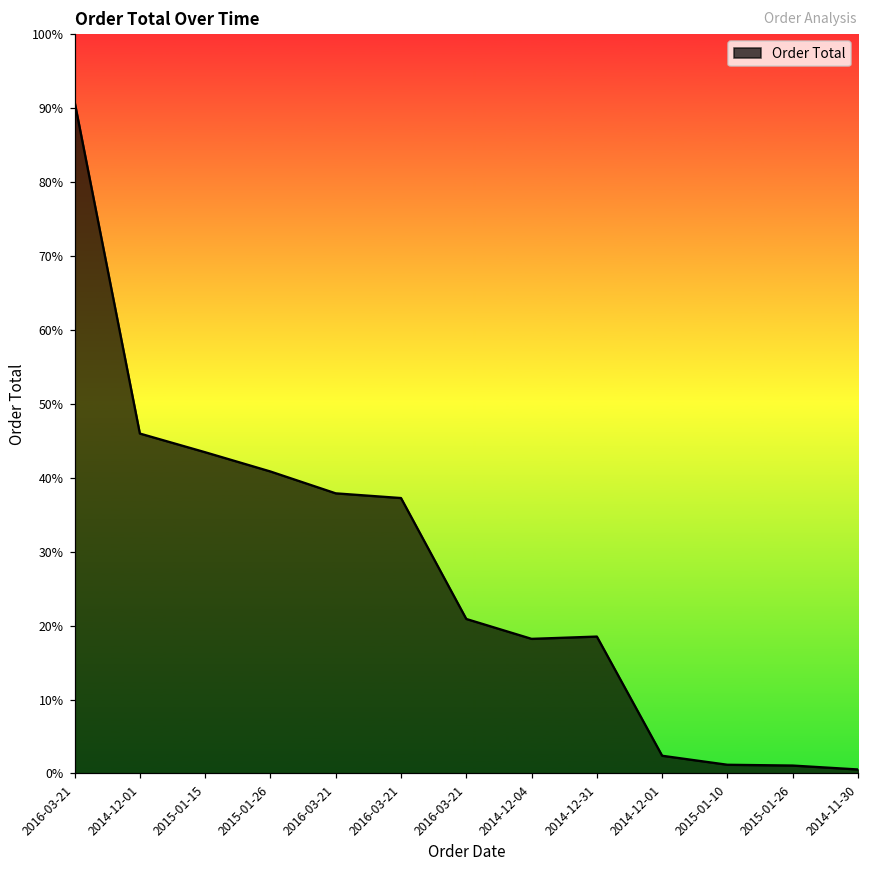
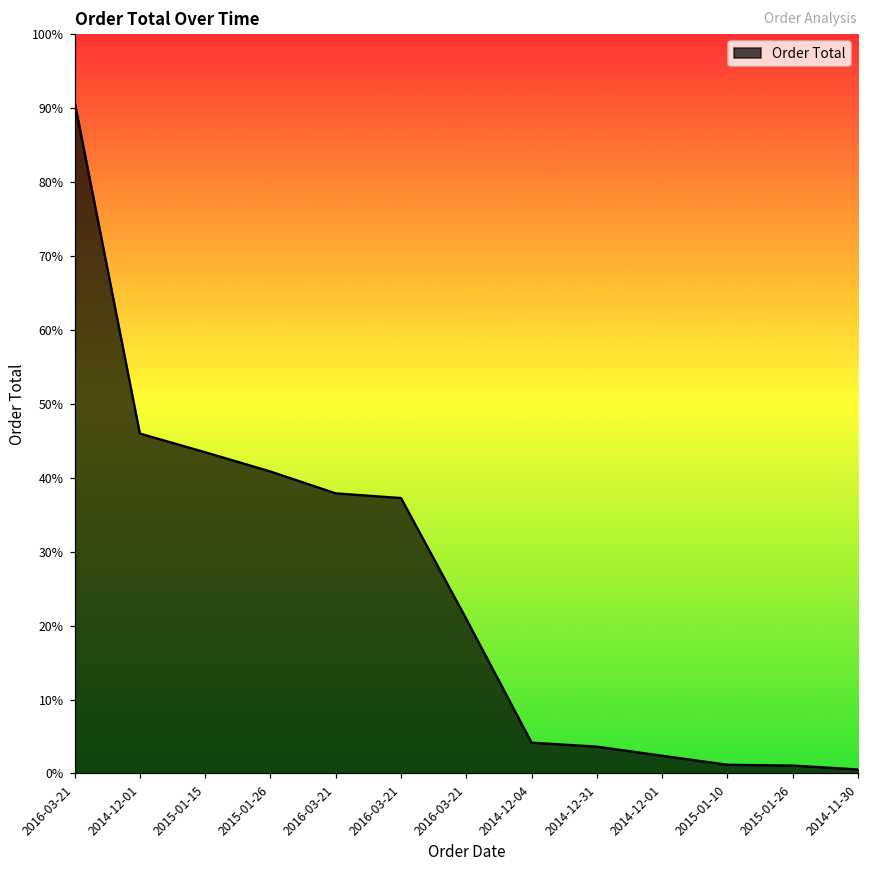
2014-12-04: 18% -> 4%
2014-12-31: 19% -> 4%
